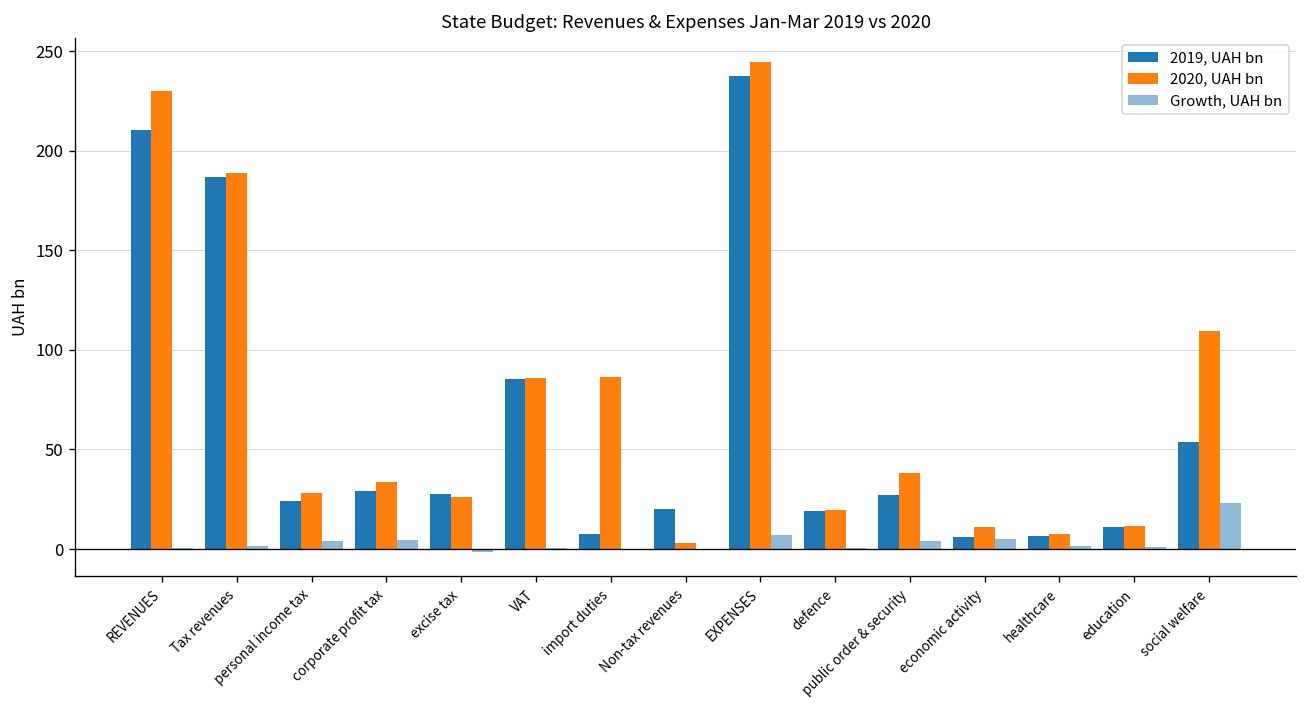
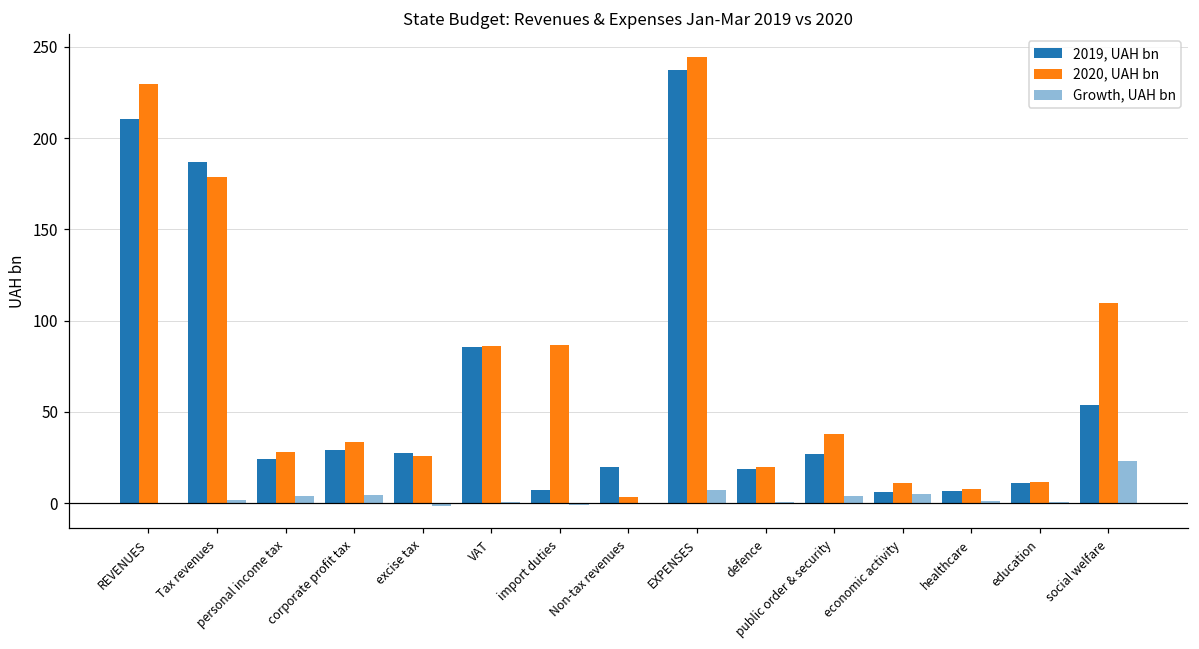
2020, UAH bn, Tax revenues: 189 -> 179
